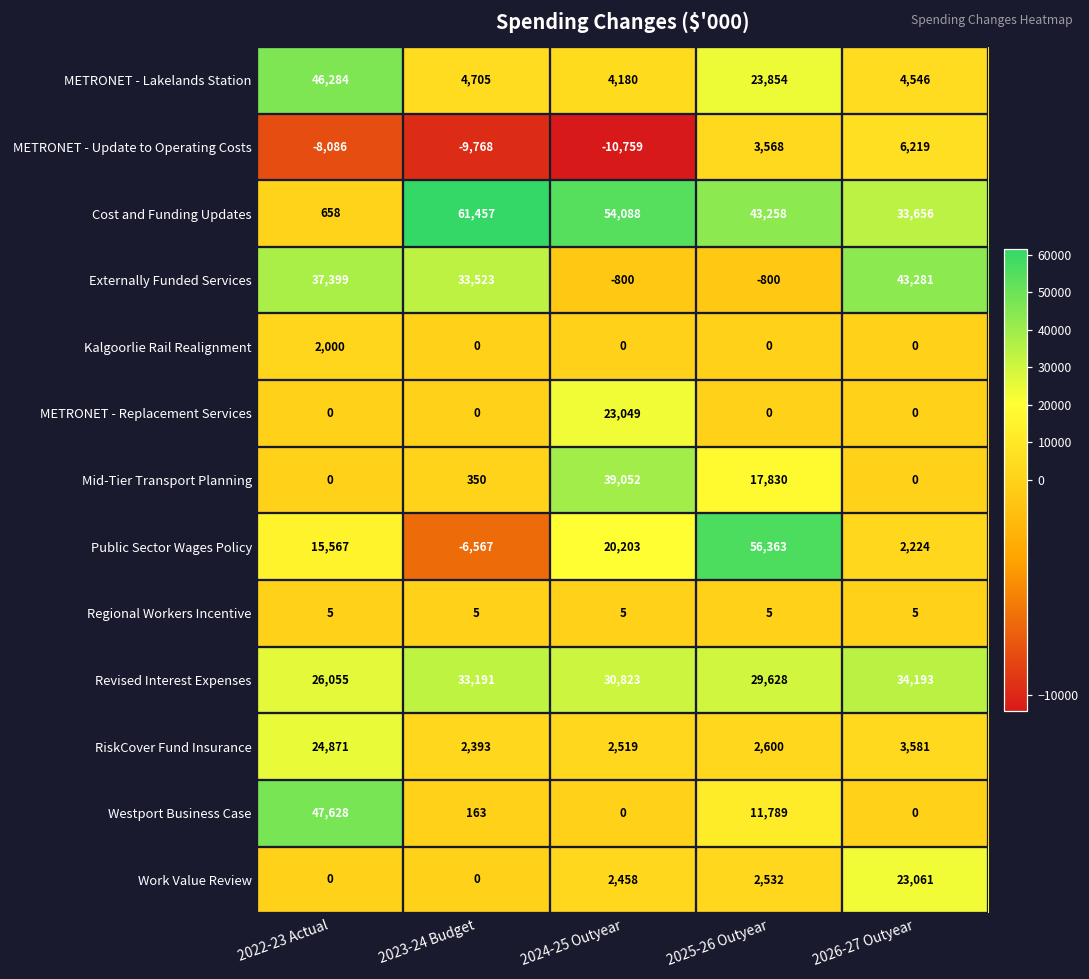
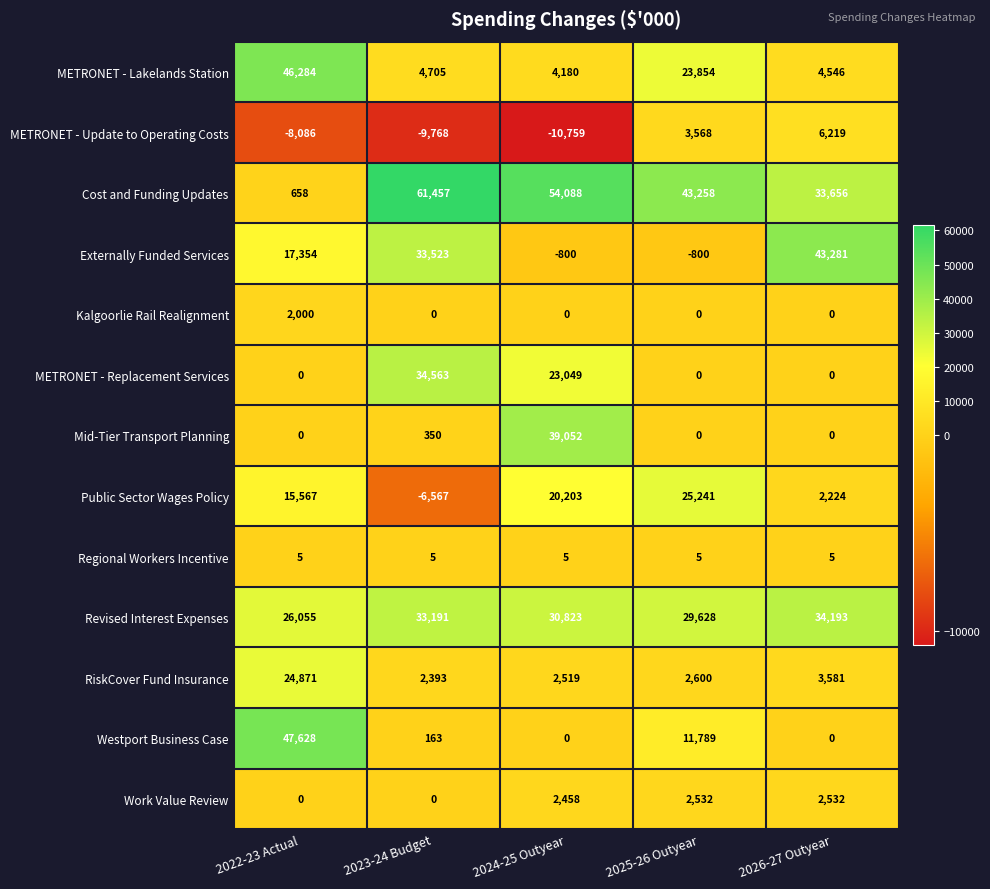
Externally Funded Services, 2022-23 Actual: 37,399 -> 17,354
METRONET - Replacement Services, 2023-24 Budget: 0 -> 34,563
Mid-Tier Transport Planning, 2025-26 Outyear: 17,830 -> 0
Public Sector Wages Policy, 2025-26 Outyear: 56,363 -> 25,241
Work Value Review, 2026-27 Outyear: 23,061 -> 2,532
